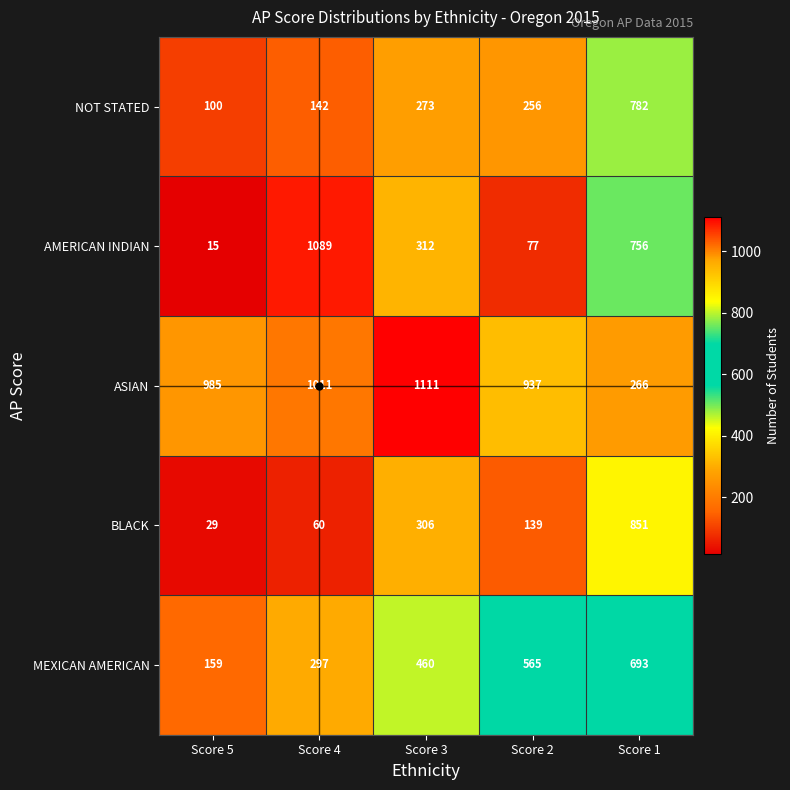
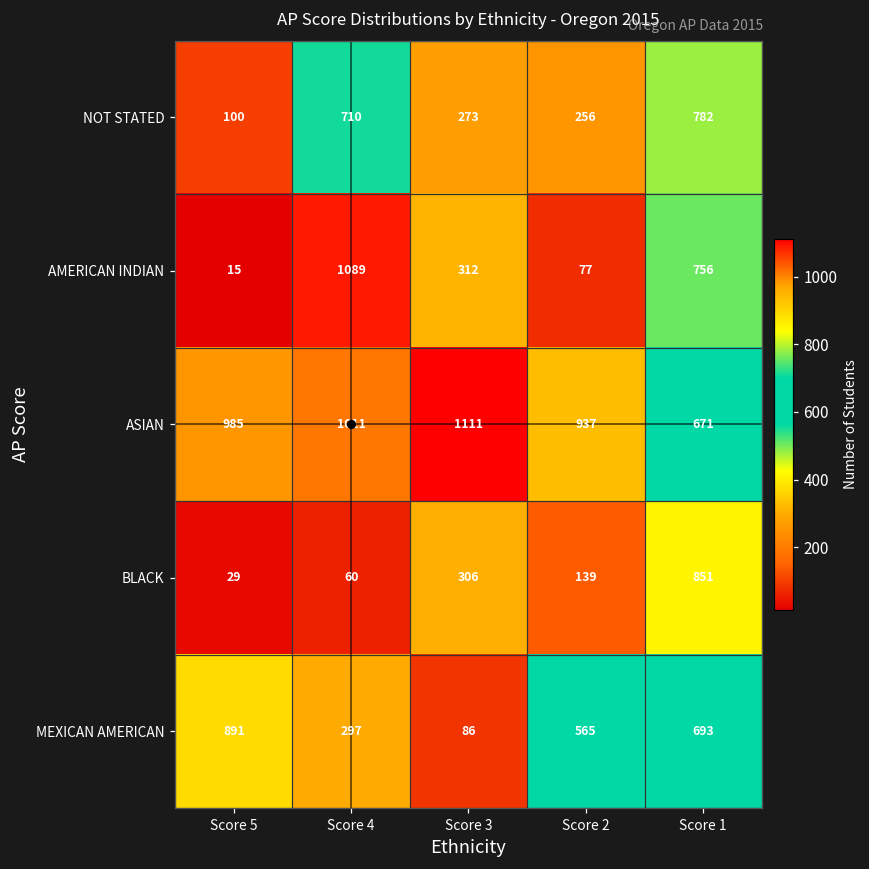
NOT STATED, Score 4: 142 -> 710
ASIAN, Score 1: 266 -> 671
MEXICAN AMERICAN, Score 5: 159 -> 891
MEXICAN AMERICAN, Score 3: 460 -> 86
